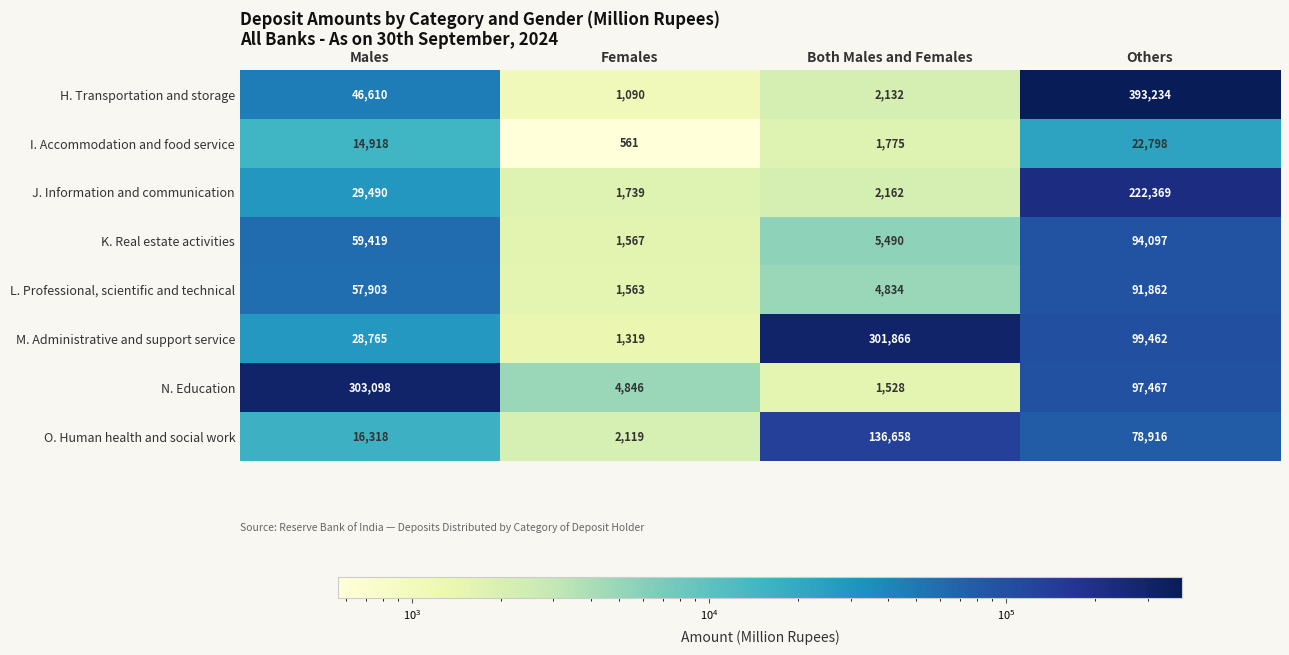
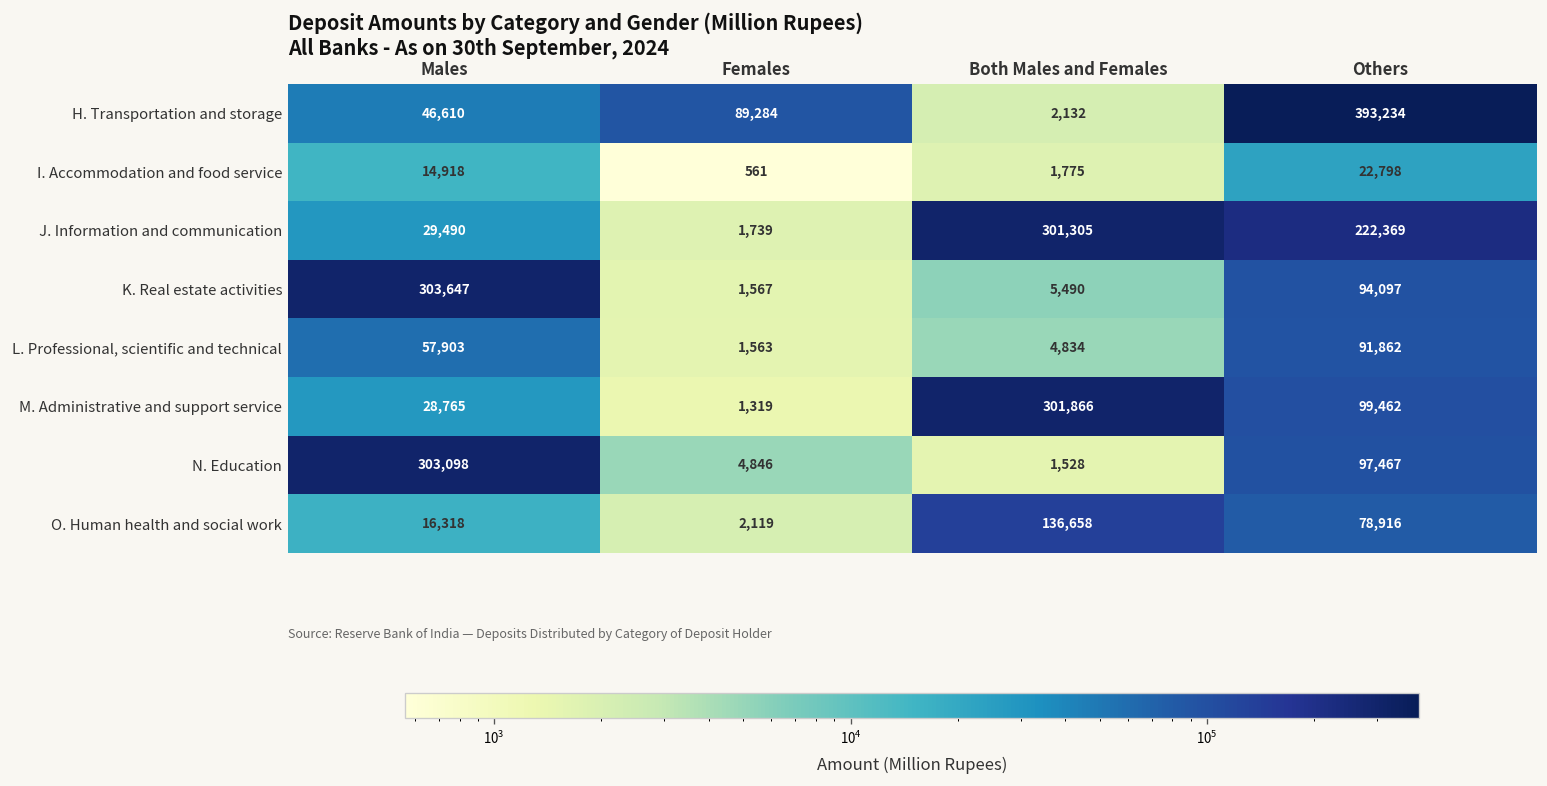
H. Transportation and storage, Females: 1,090 -> 89,284
J. Information and communication, Both Males and Females: 2,162 -> 301,305
K. Real estate activities, Males: 59,419 -> 303,647
